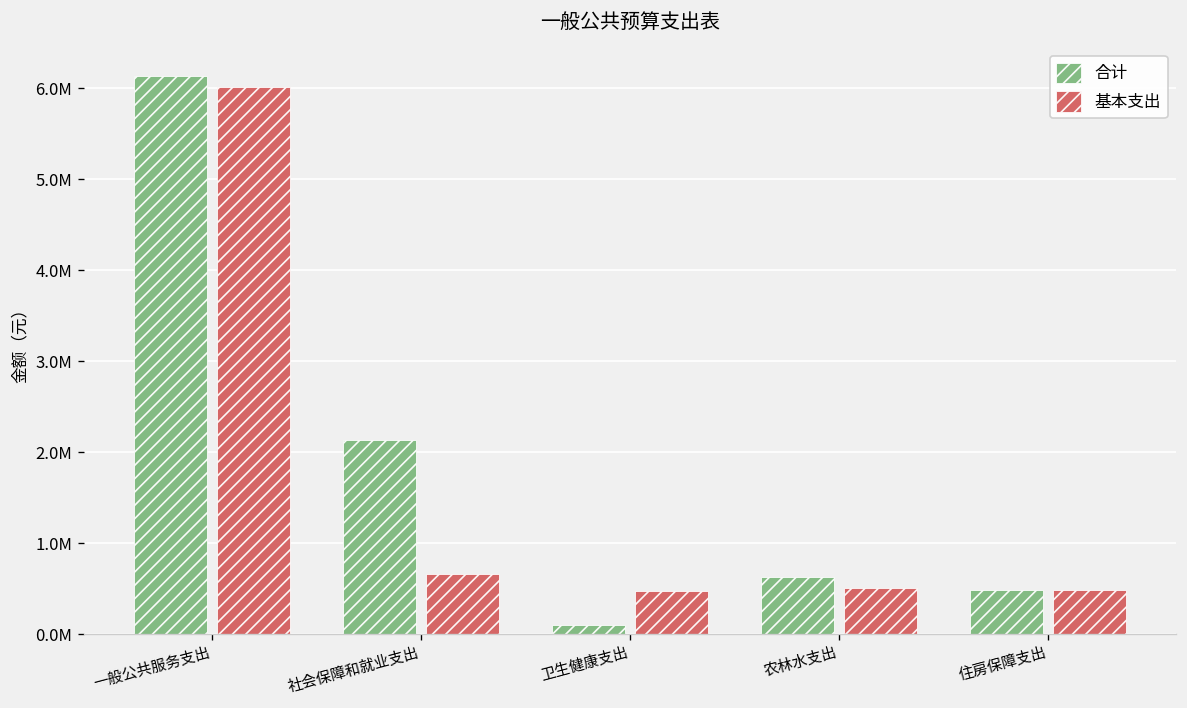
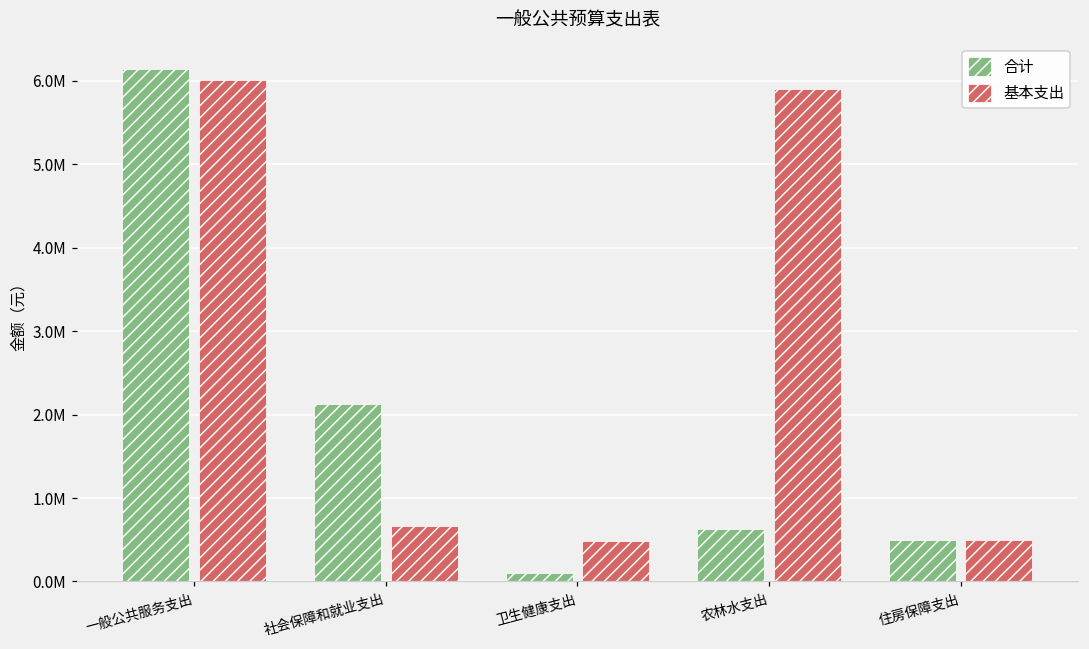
基本支出, 农林水支出: 500000 -> 5900000
